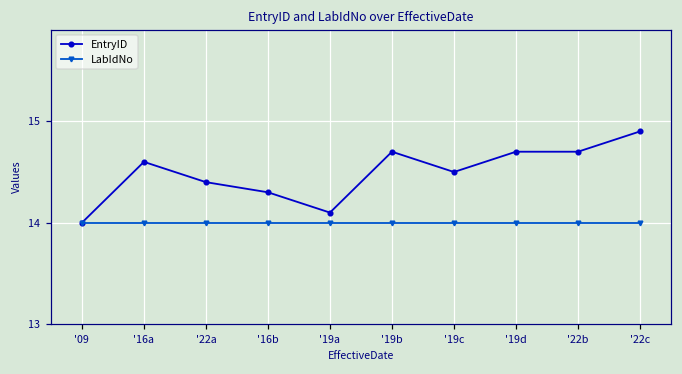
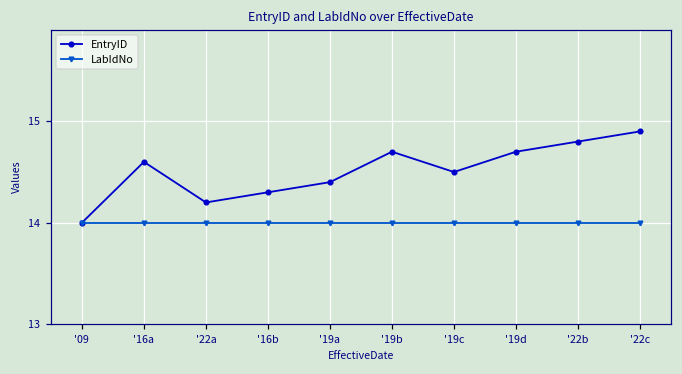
EntryID, '22a: 14.4 -> 14.2
EntryID, '19a: 14.1 -> 14.4
EntryID, '22b: 14.7 -> 14.8
